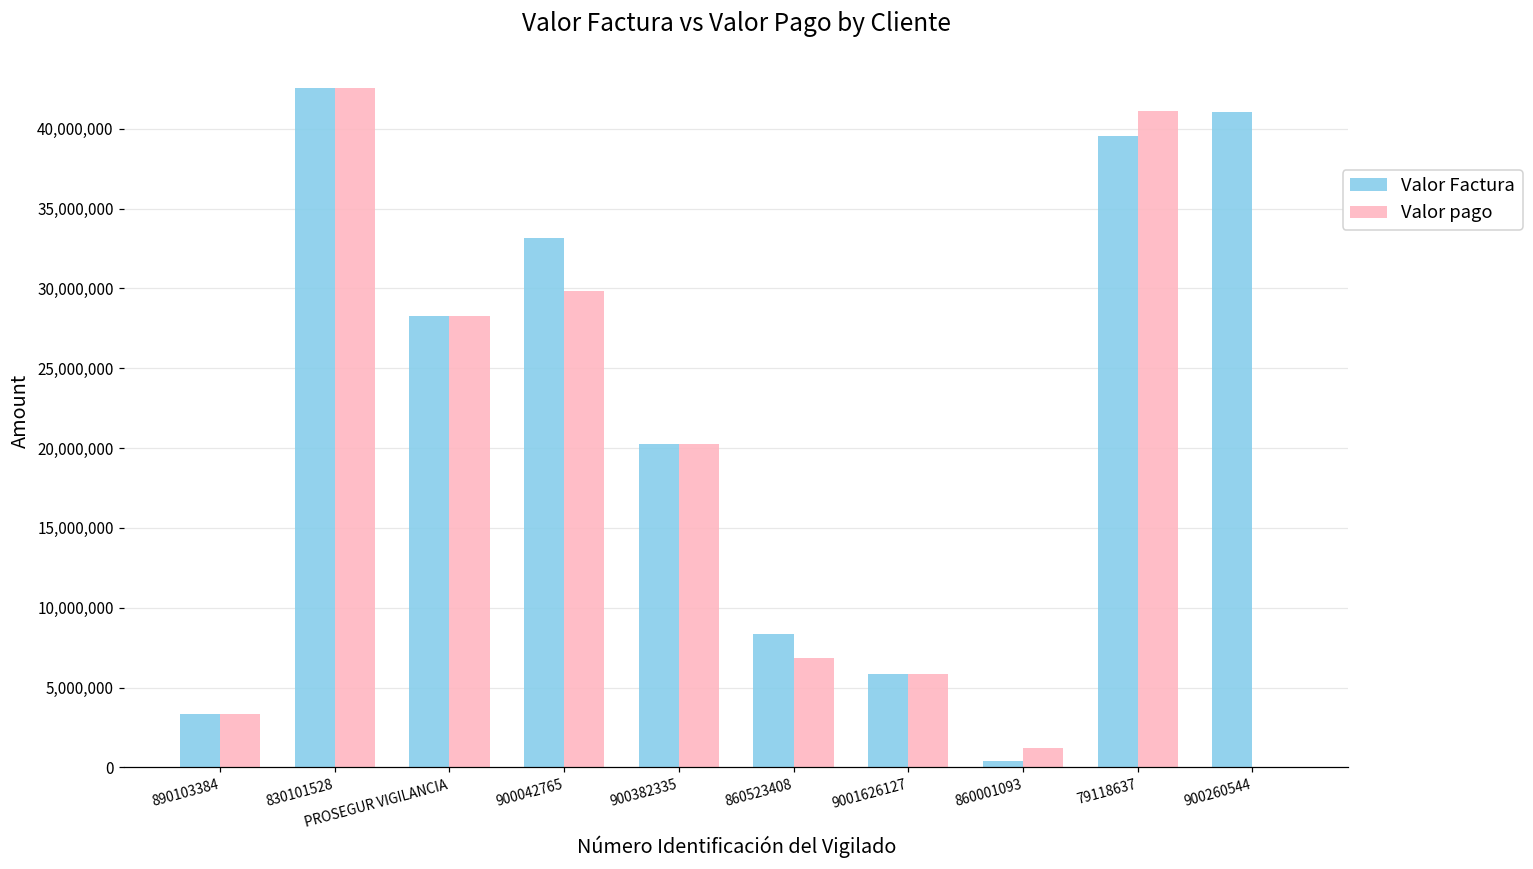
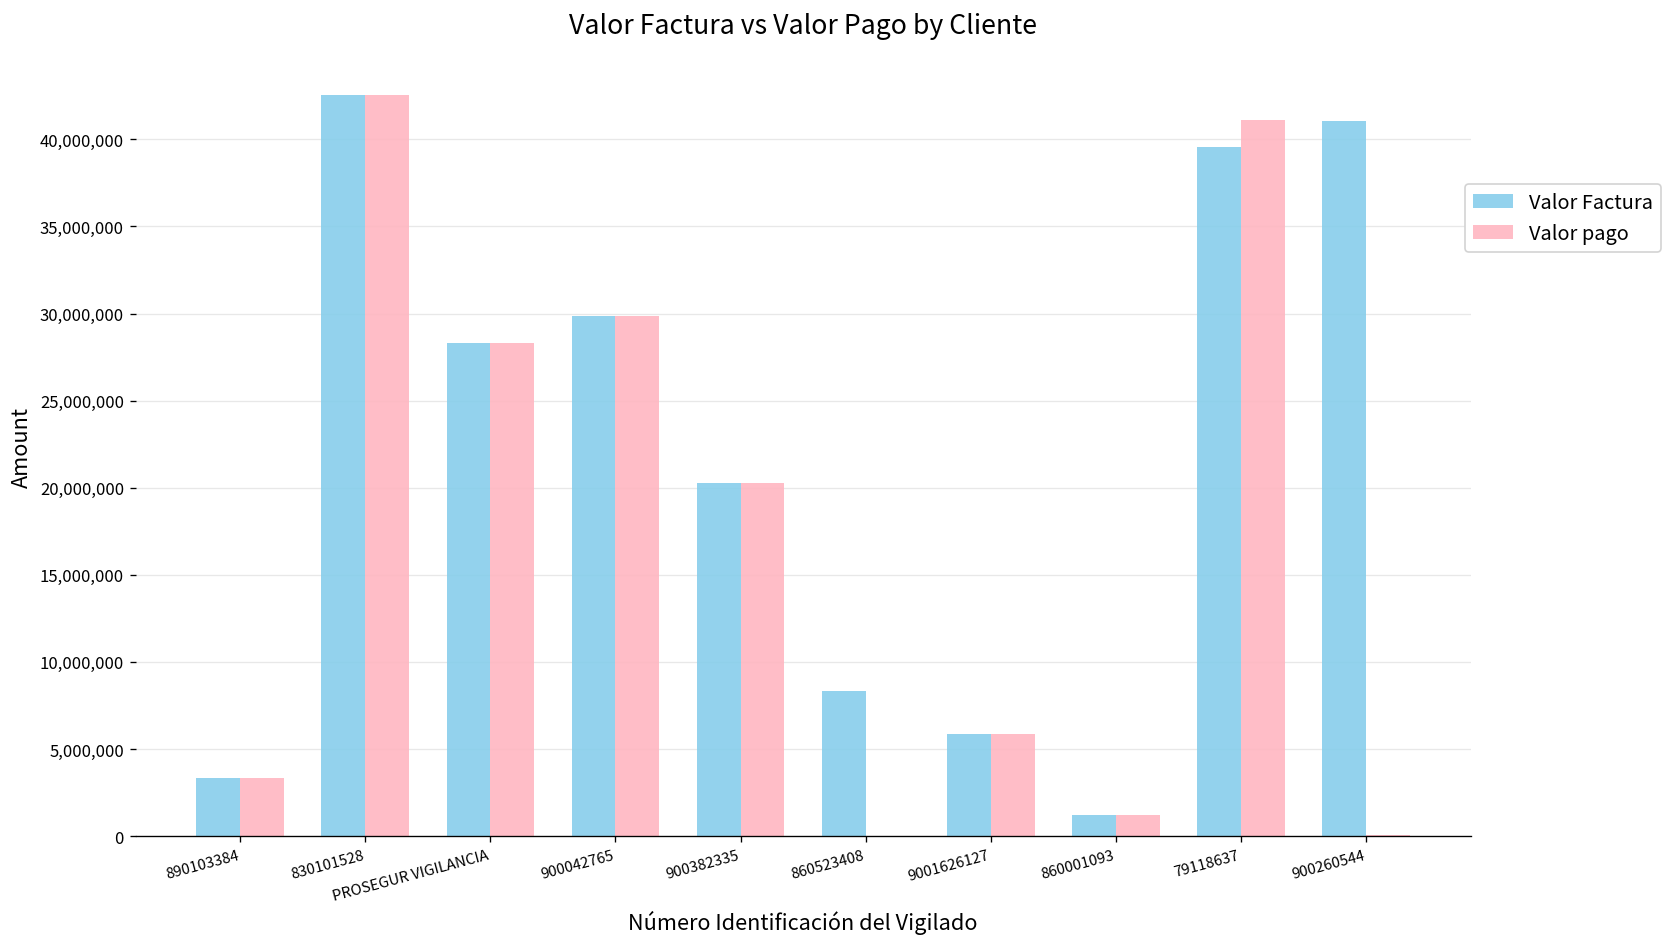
Valor Factura, 900042765: 33,200,000 -> 29,900,000
Valor pago, 860523408: 6,800,000 -> 0
Valor Factura, 860001093: 400,000 -> 1,200,000
